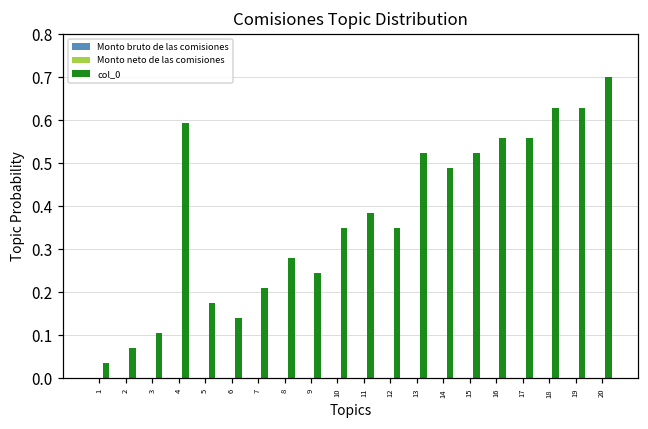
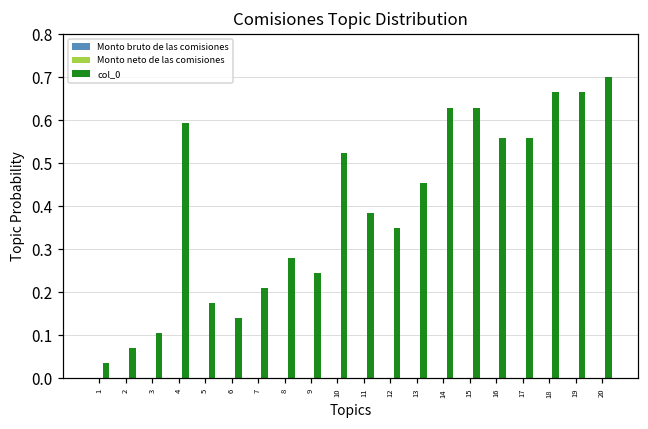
col_0, 10: 0.35 -> 0.52
col_0, 13: 0.52 -> 0.45
col_0, 14: 0.49 -> 0.63
col_0, 15: 0.52 -> 0.63
col_0, 18: 0.63 -> 0.66
col_0, 19: 0.63 -> 0.66
